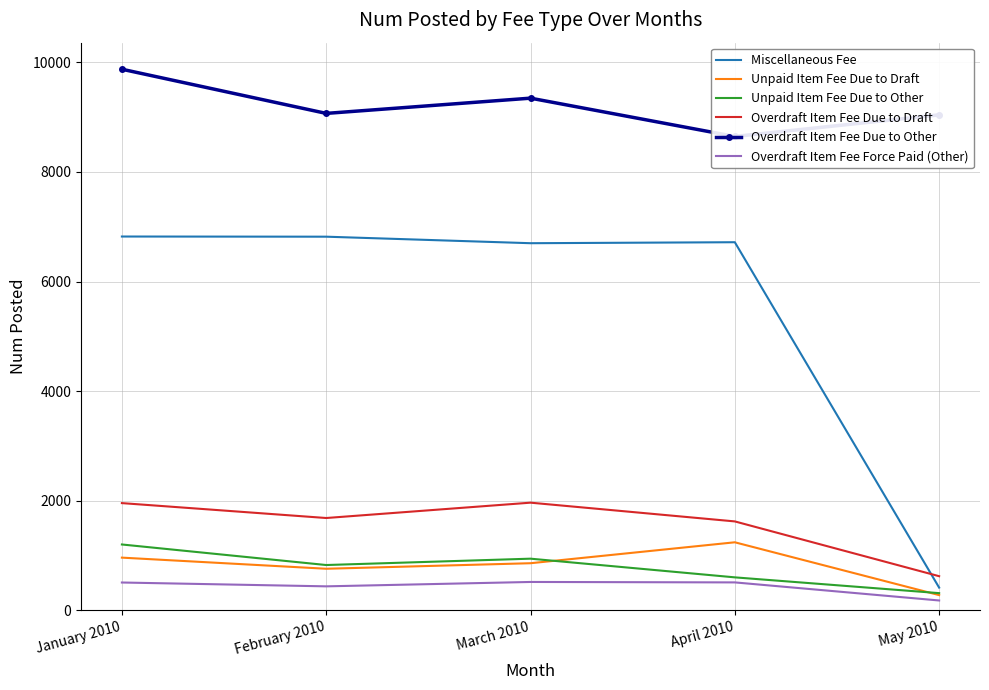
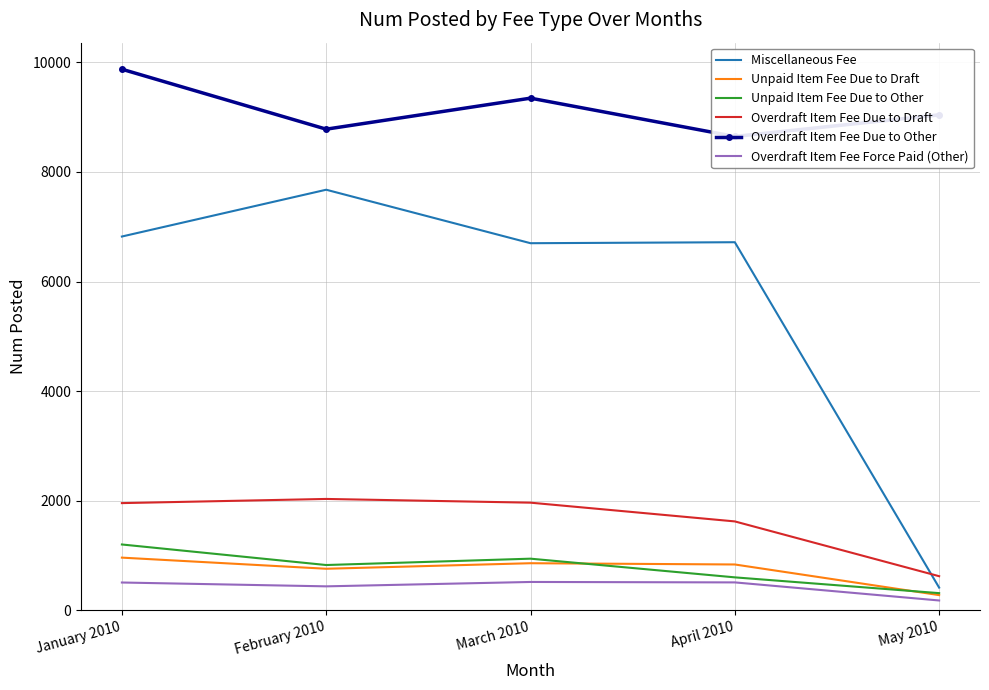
Miscellaneous Fee, February 2010: 6800 -> 7700
Overdraft Item Fee Due to Draft, February 2010: 1700 -> 2000
Overdraft Item Fee Due to Other, February 2010: 9100 -> 8800
Unpaid Item Fee Due to Draft, April 2010: 1200 -> 800
